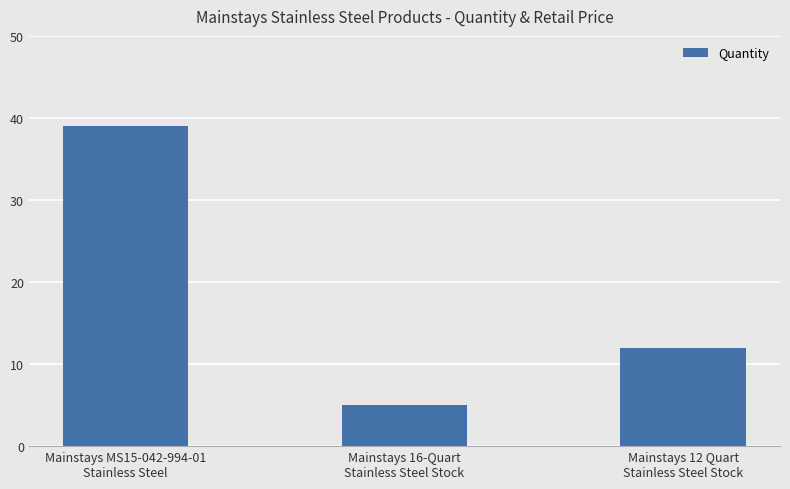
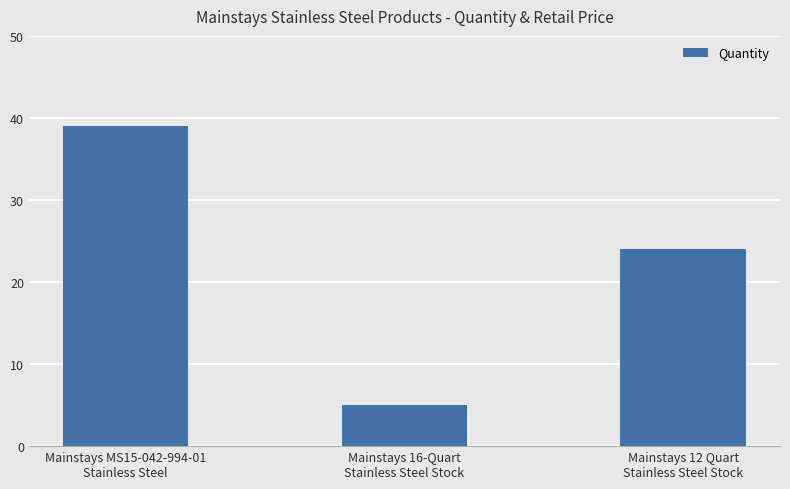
Mainstays 12 Quart Stainless Steel Stock: 12 -> 24
